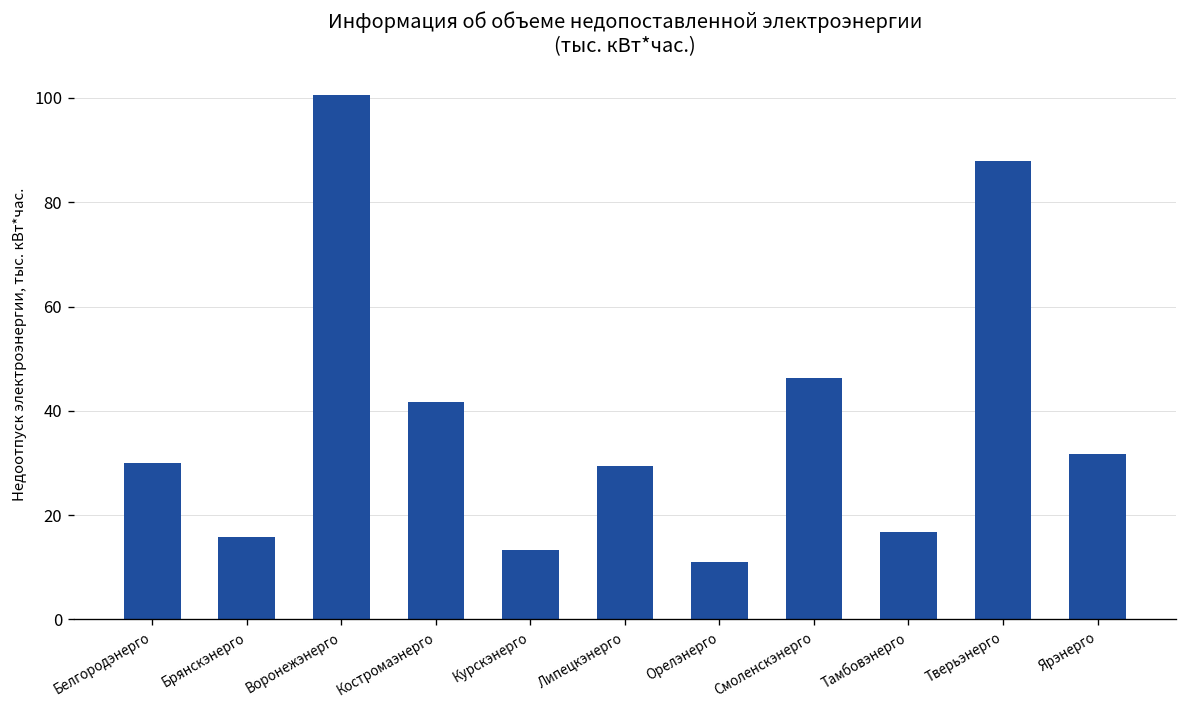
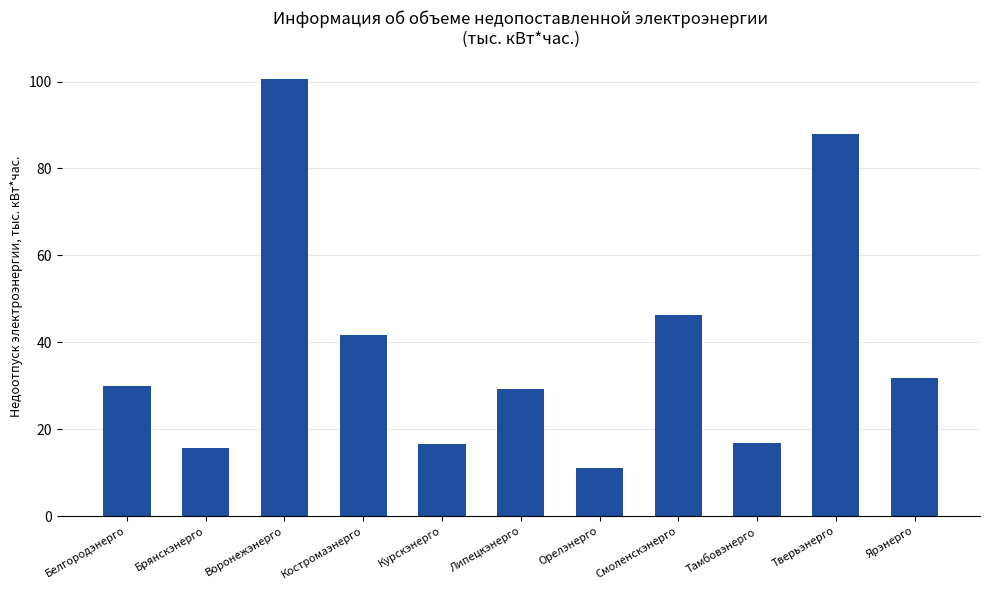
Курскэнерго: 13 -> 17
